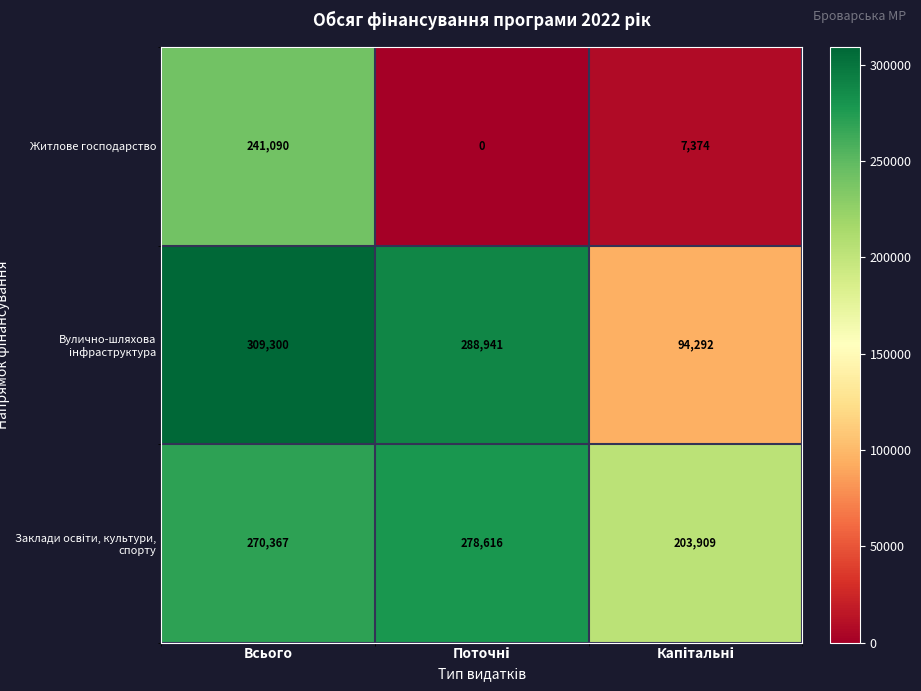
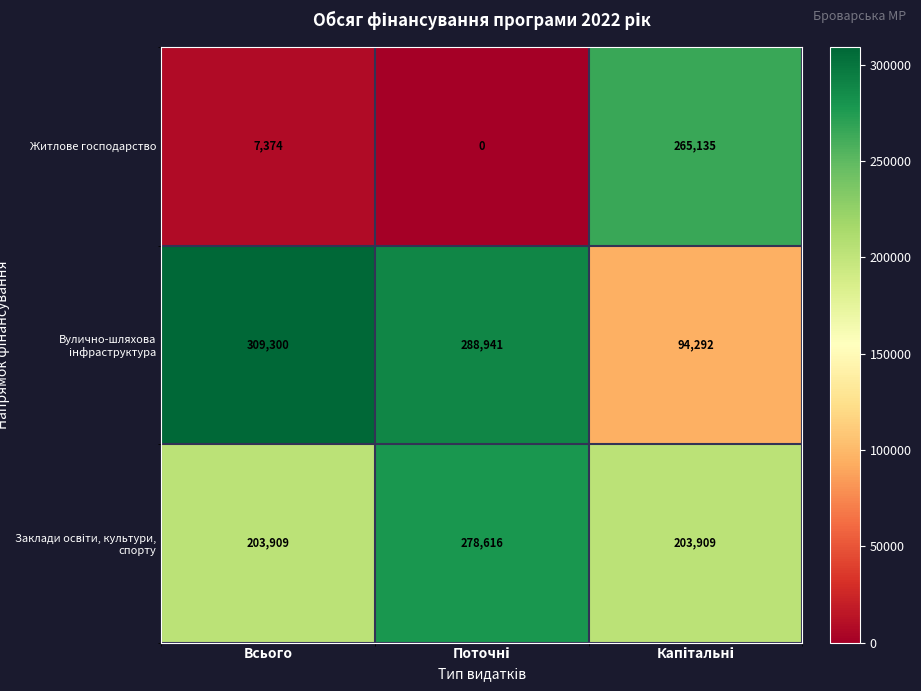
Житлове господарство, Всього: 241,090 -> 7,374
Житлове господарство, Капітальні: 7,374 -> 265,135
Заклади освіти, культури, спорту, Всього: 270,367 -> 203,909
